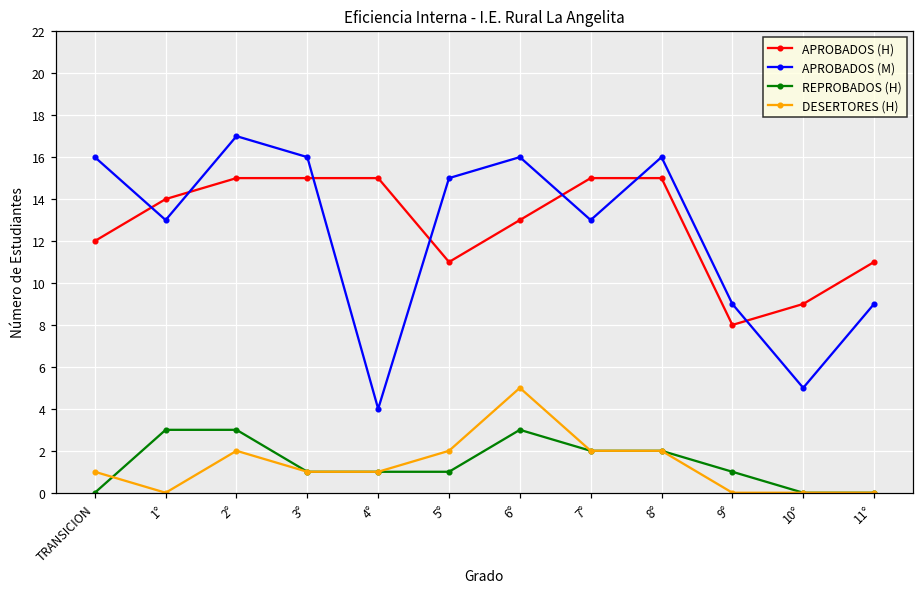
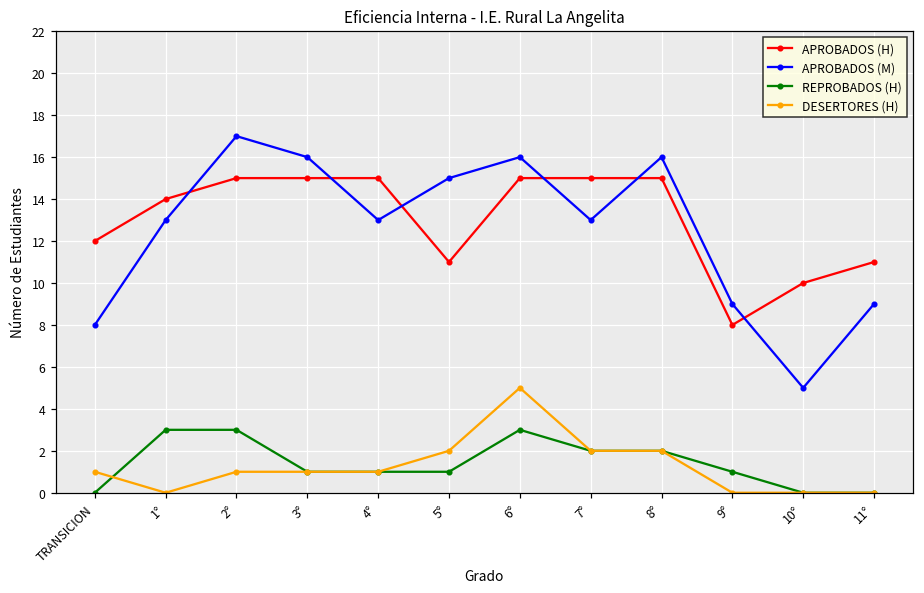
APROBADOS (M), TRANSICION: 16 -> 8
DESERTORES (H), 2°: 2 -> 1
APROBADOS (M), 4°: 4 -> 13
APROBADOS (H), 6°: 13 -> 15
APROBADOS (H), 10°: 9 -> 10
